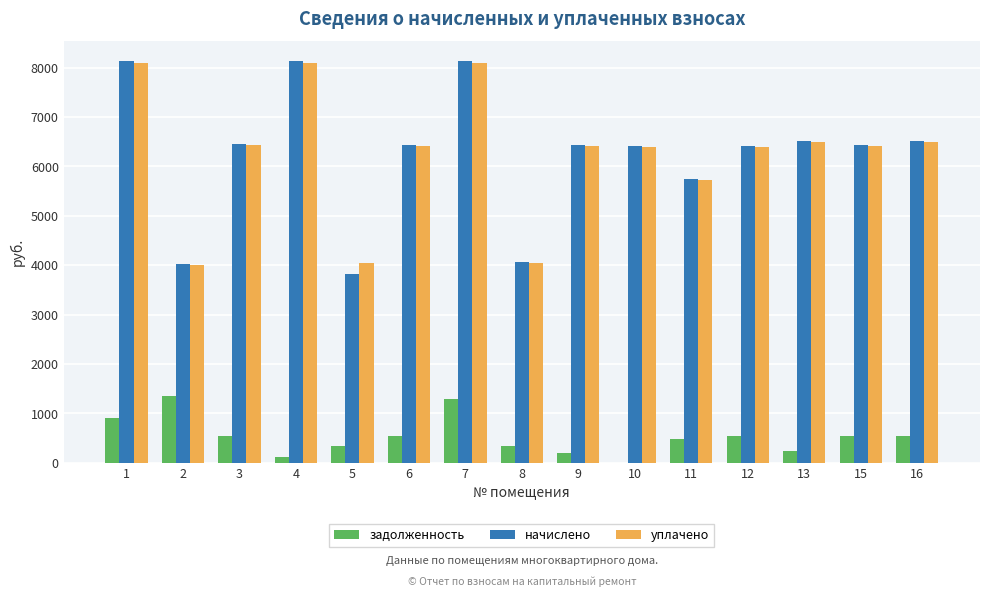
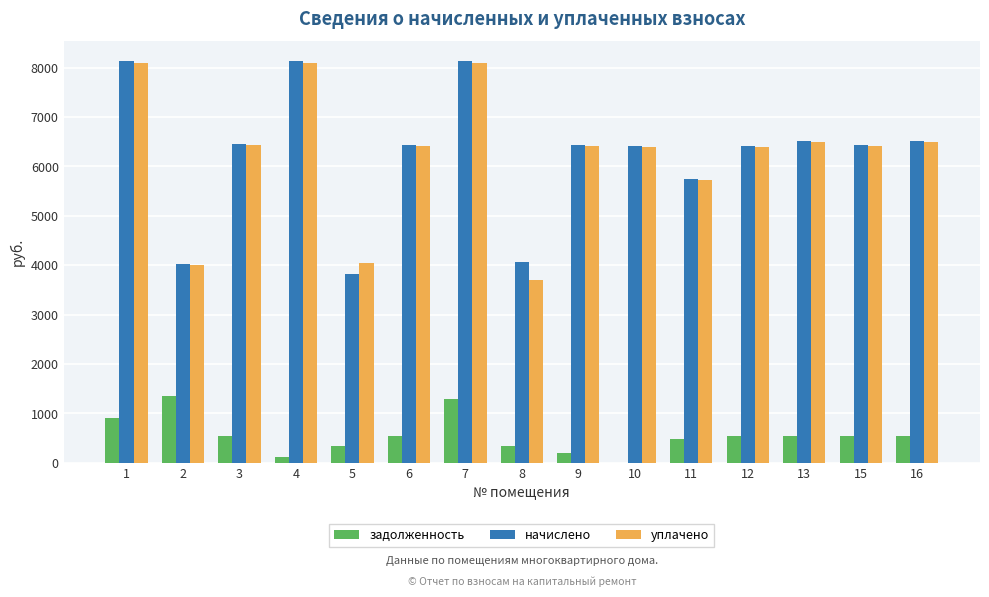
уплачено, 8: 4100 -> 3700
задолженность, 13: 200 -> 500
